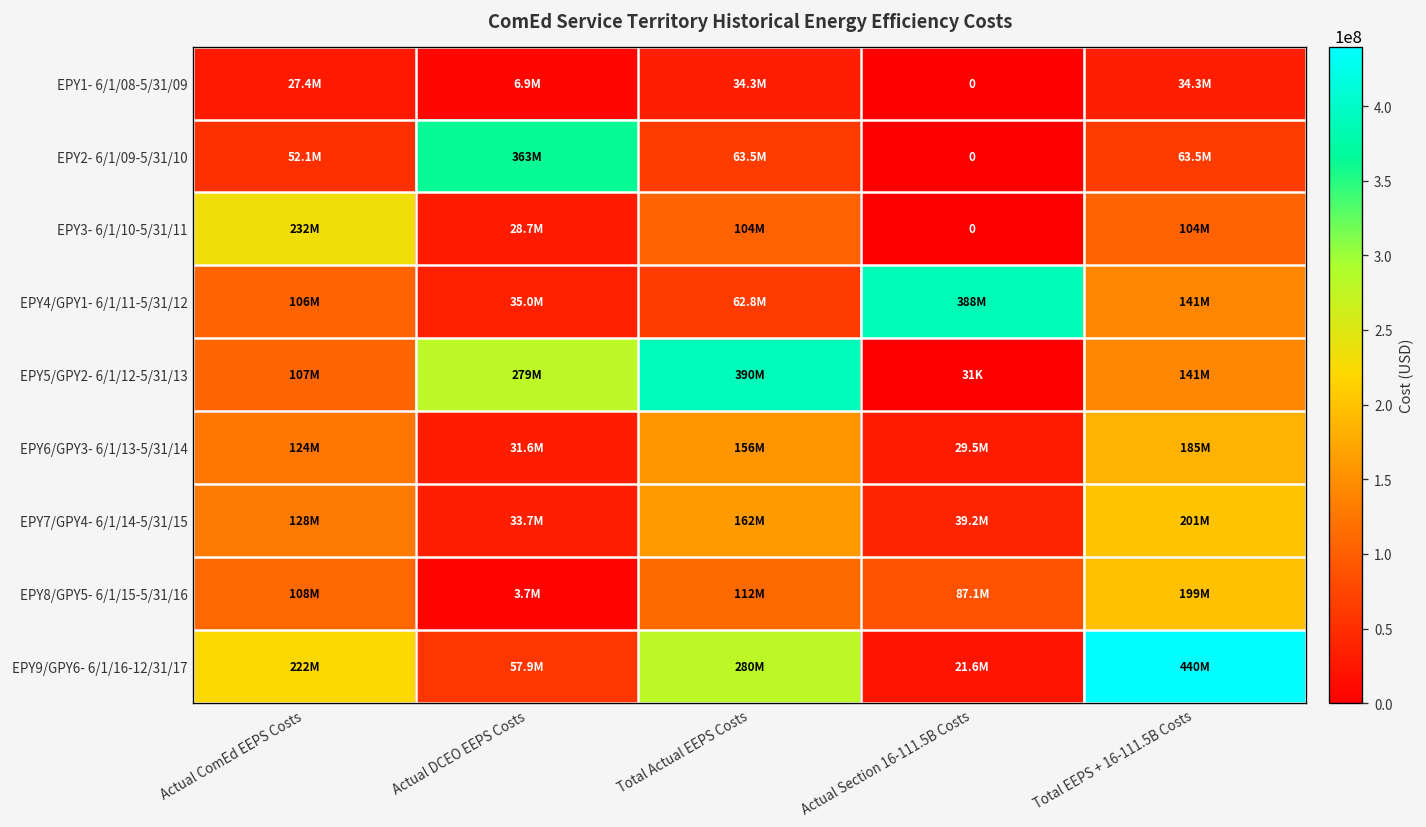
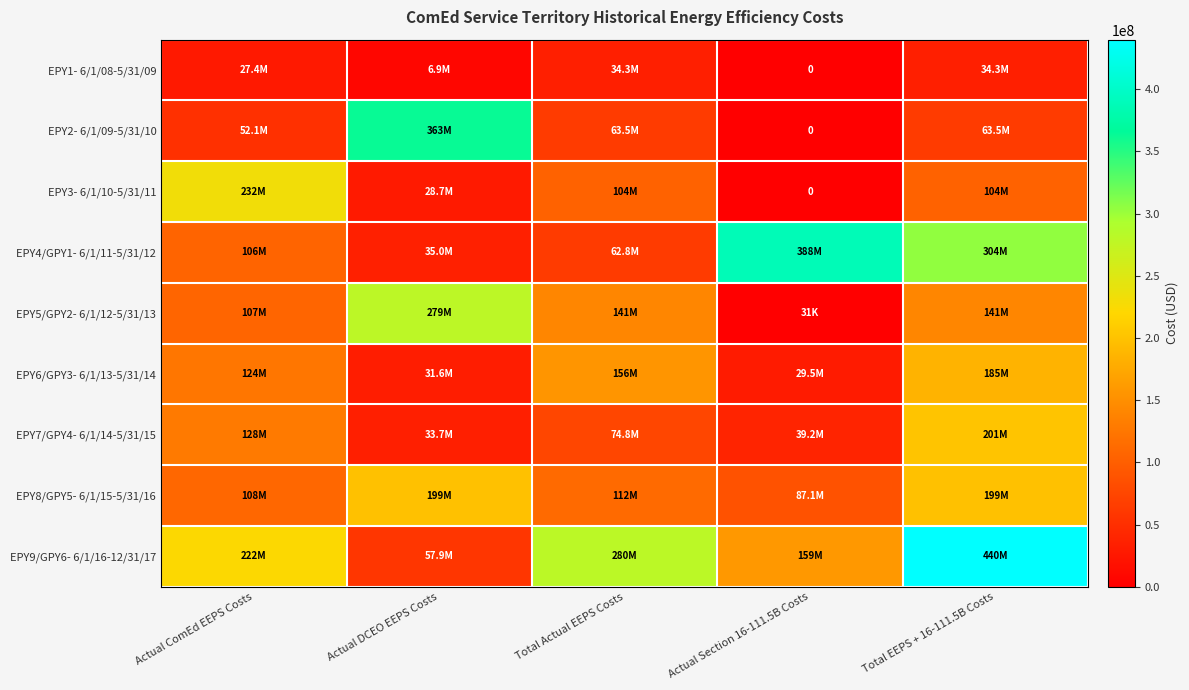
EPY4/GPY1- 6/1/11-5/31/12, Total EEPS + 16-111.5B Costs: 141M -> 304M
EPY5/GPY2- 6/1/12-5/31/13, Total Actual EEPS Costs: 390M -> 141M
EPY7/GPY4- 6/1/14-5/31/15, Total Actual EEPS Costs: 162M -> 74.8M
EPY8/GPY5- 6/1/15-5/31/16, Actual DCEO EEPS Costs: 3.7M -> 199M
EPY9/GPY6- 6/1/16-12/31/17, Actual Section 16-111.5B Costs: 21.6M -> 159M
